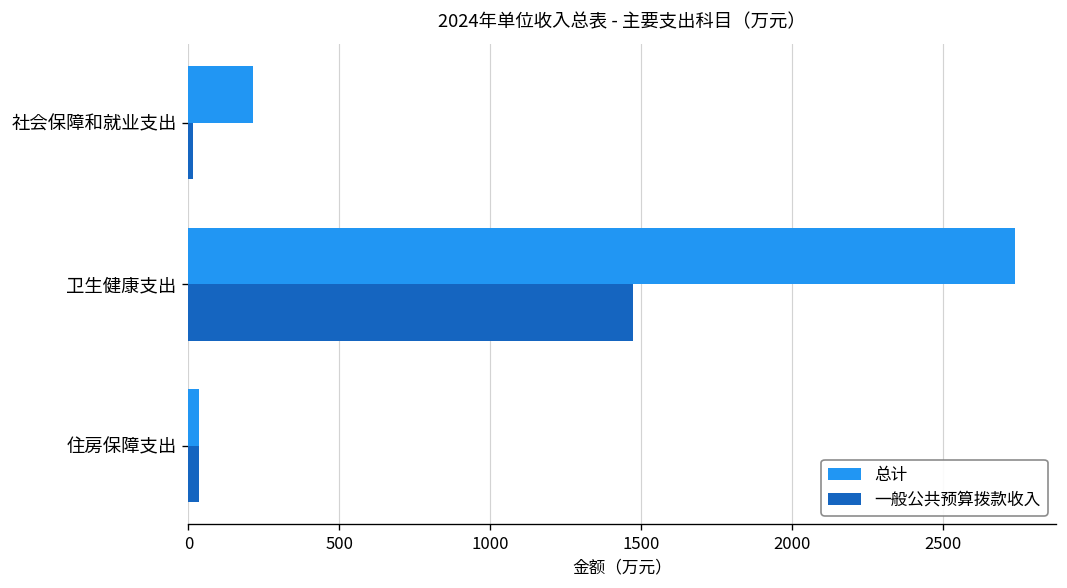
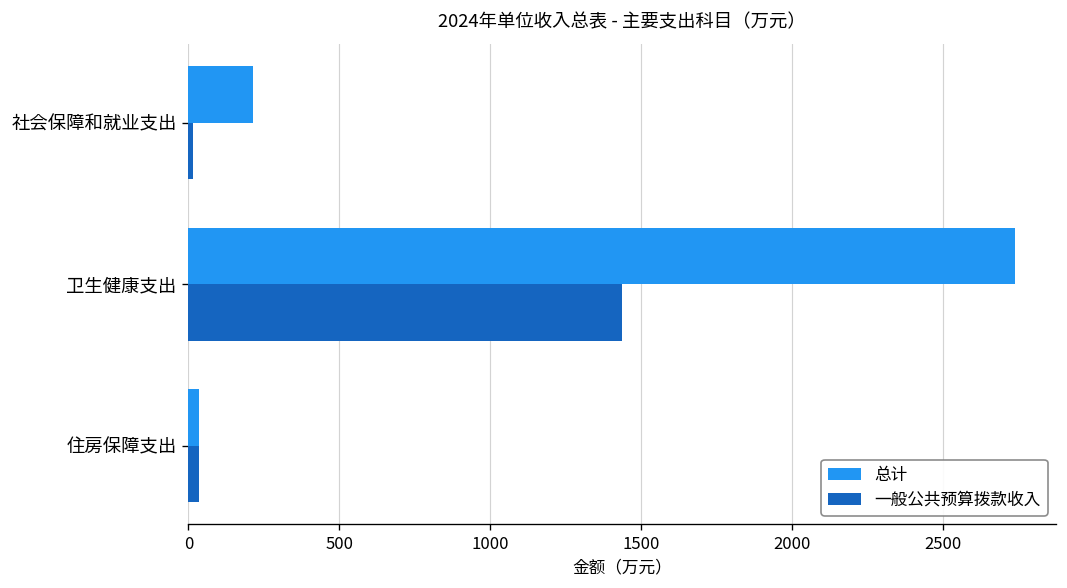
一般公共预算拨款收入, 卫生健康支出: 1470 -> 1440
